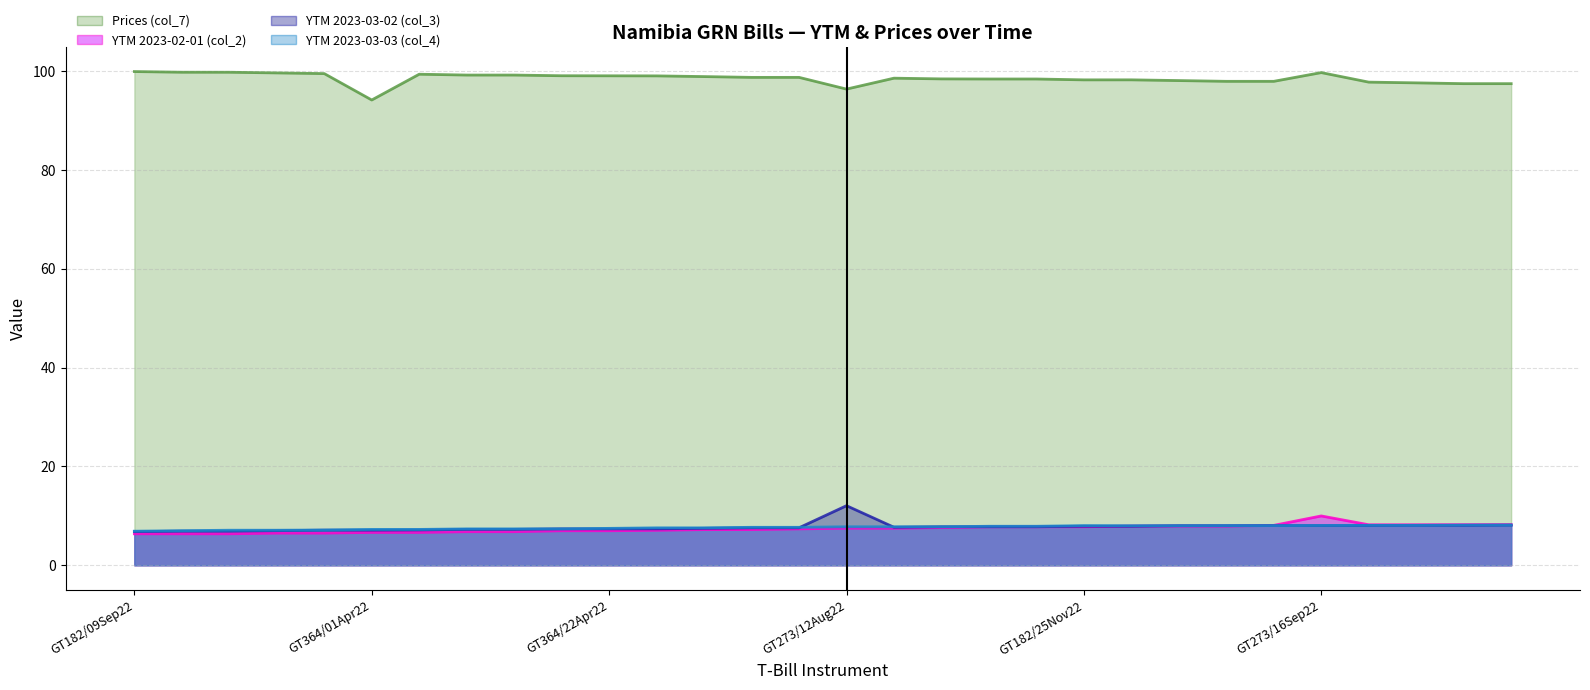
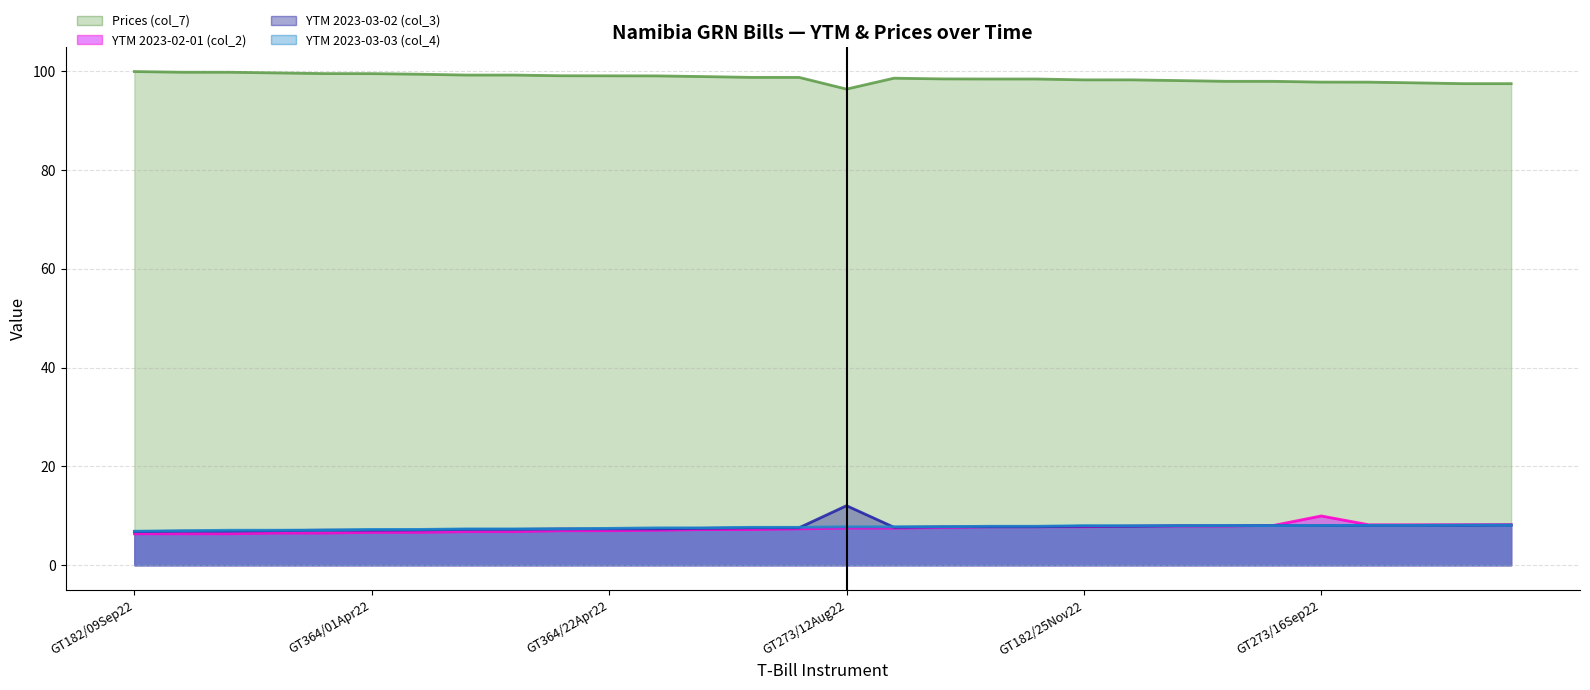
Prices (col_7), GT364/01Apr22: 94 -> 99
Prices (col_7), GT273/16Sep22: 100 -> 98
